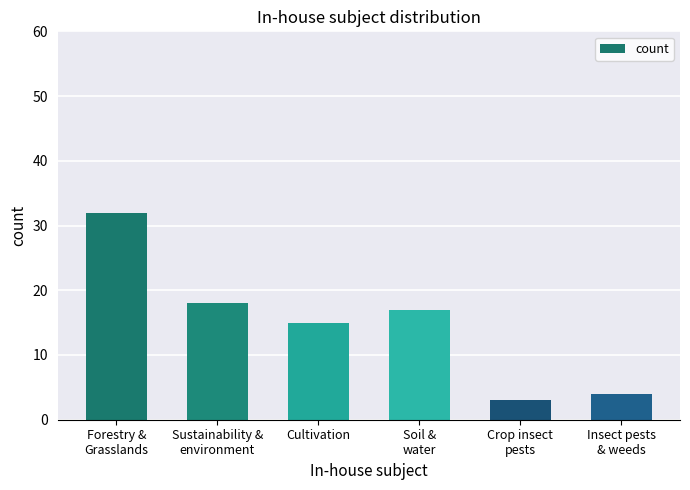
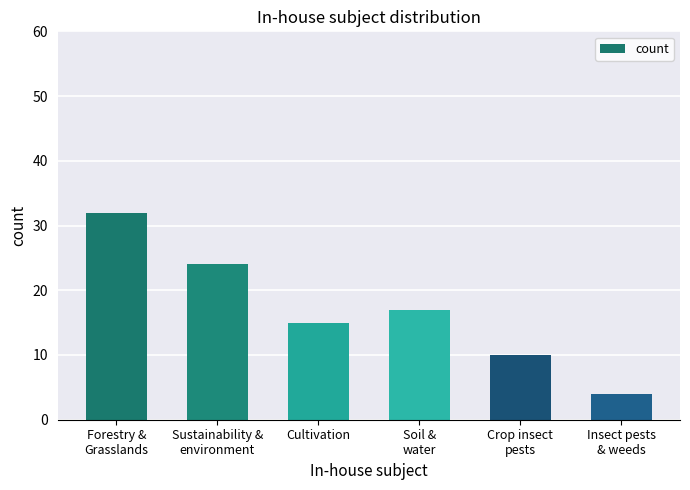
Sustainability & environment: 18 -> 24
Crop insect pests: 3 -> 10
